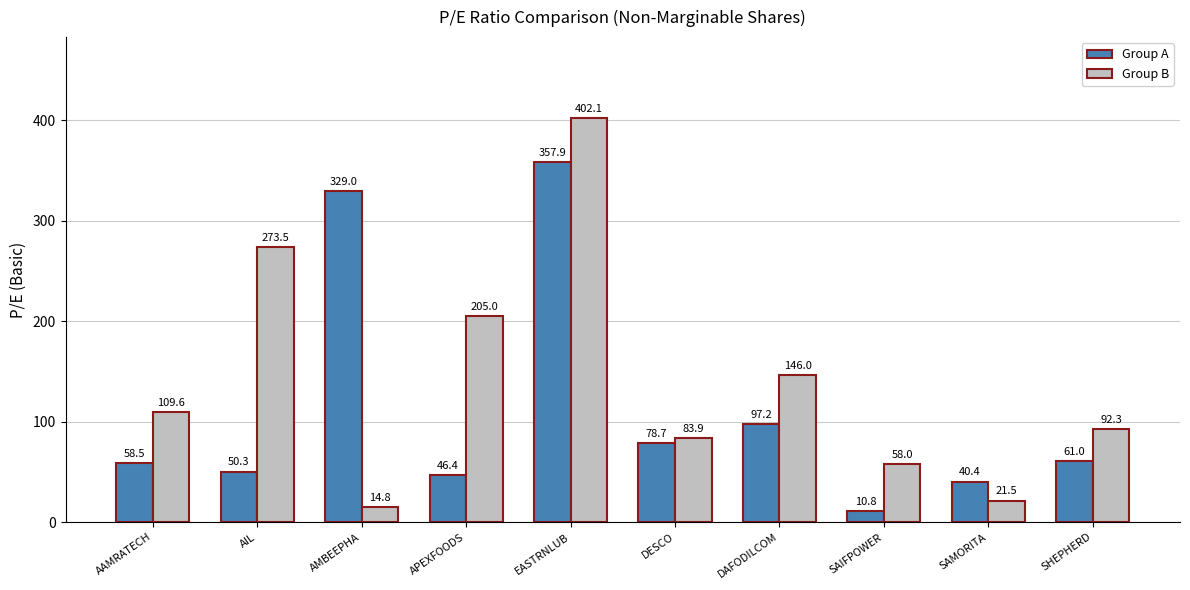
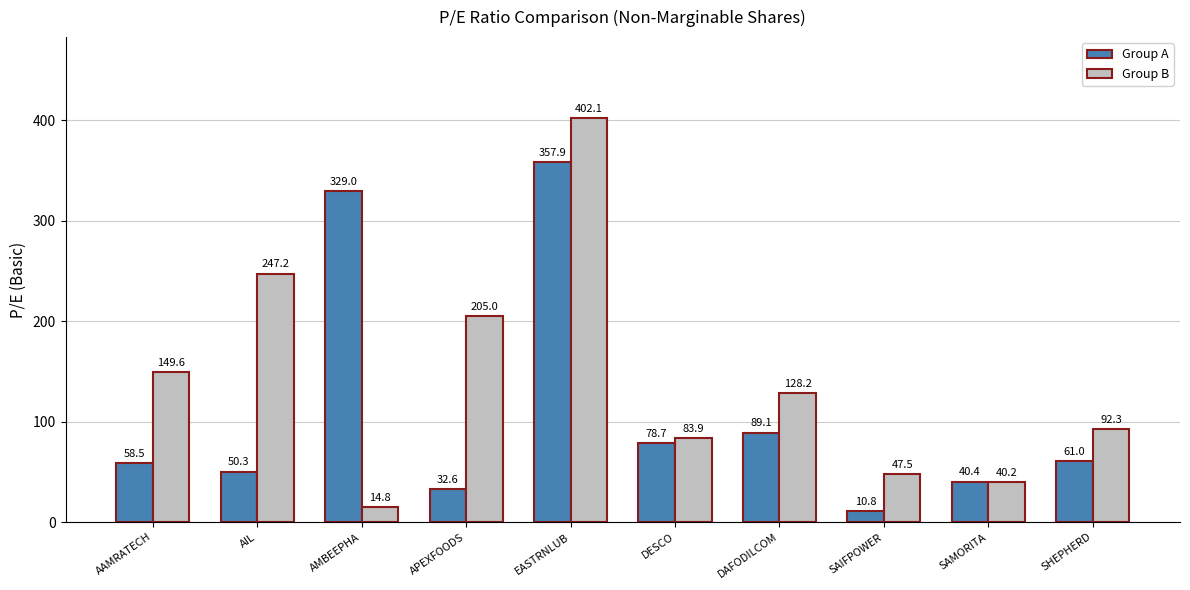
Group B, AAMRATECH: 109.6 -> 149.6
Group B, AIL: 273.5 -> 247.2
Group A, APEXFOODS: 46.4 -> 32.6
Group A, DAFODILCOM: 97.2 -> 89.1
Group B, DAFODILCOM: 146.0 -> 128.2
Group B, SAIFPOWER: 58.0 -> 47.5
Group B, SAMORITA: 21.5 -> 40.2
